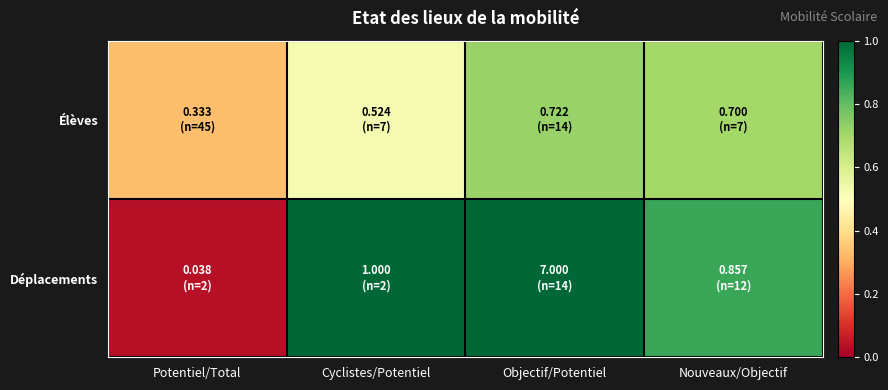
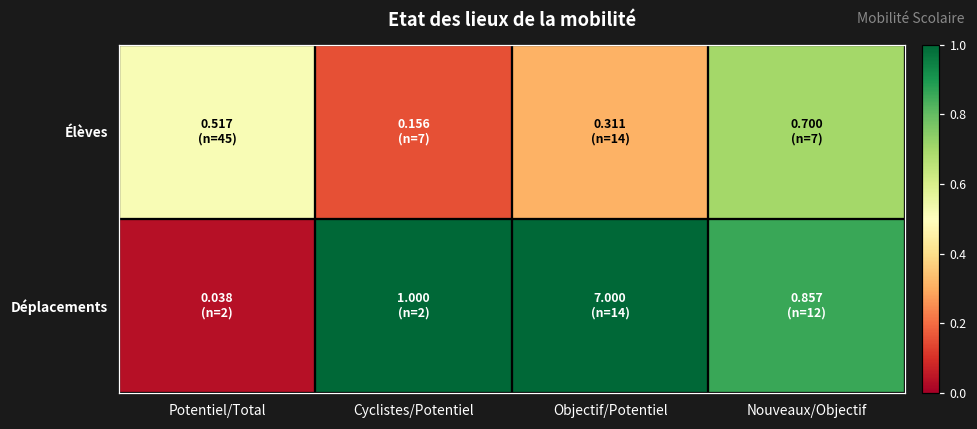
Élèves, Potentiel/Total: 0.333 -> 0.517
Élèves, Cyclistes/Potentiel: 0.524 -> 0.156
Élèves, Objectif/Potentiel: 0.722 -> 0.311
